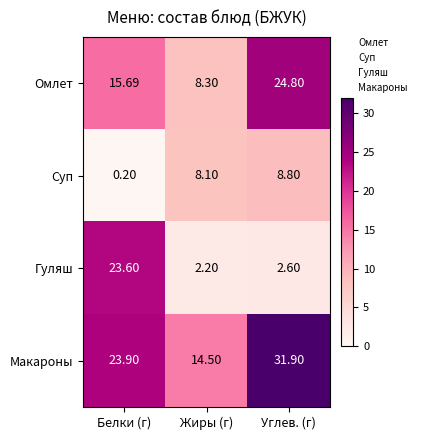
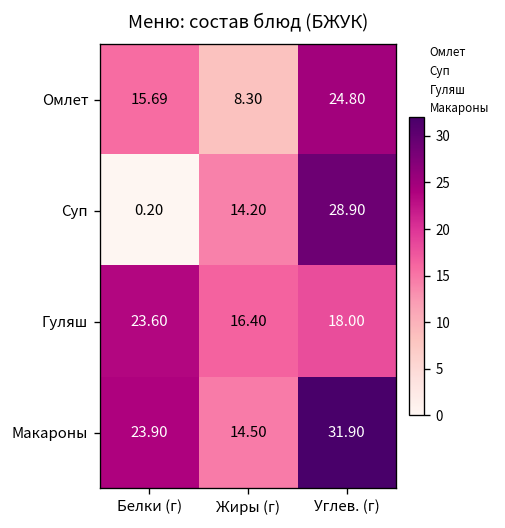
Суп, Жиры (г): 8.10 -> 14.20
Суп, Углев. (г): 8.80 -> 28.90
Гуляш, Жиры (г): 2.20 -> 16.40
Гуляш, Углев. (г): 2.60 -> 18.00
